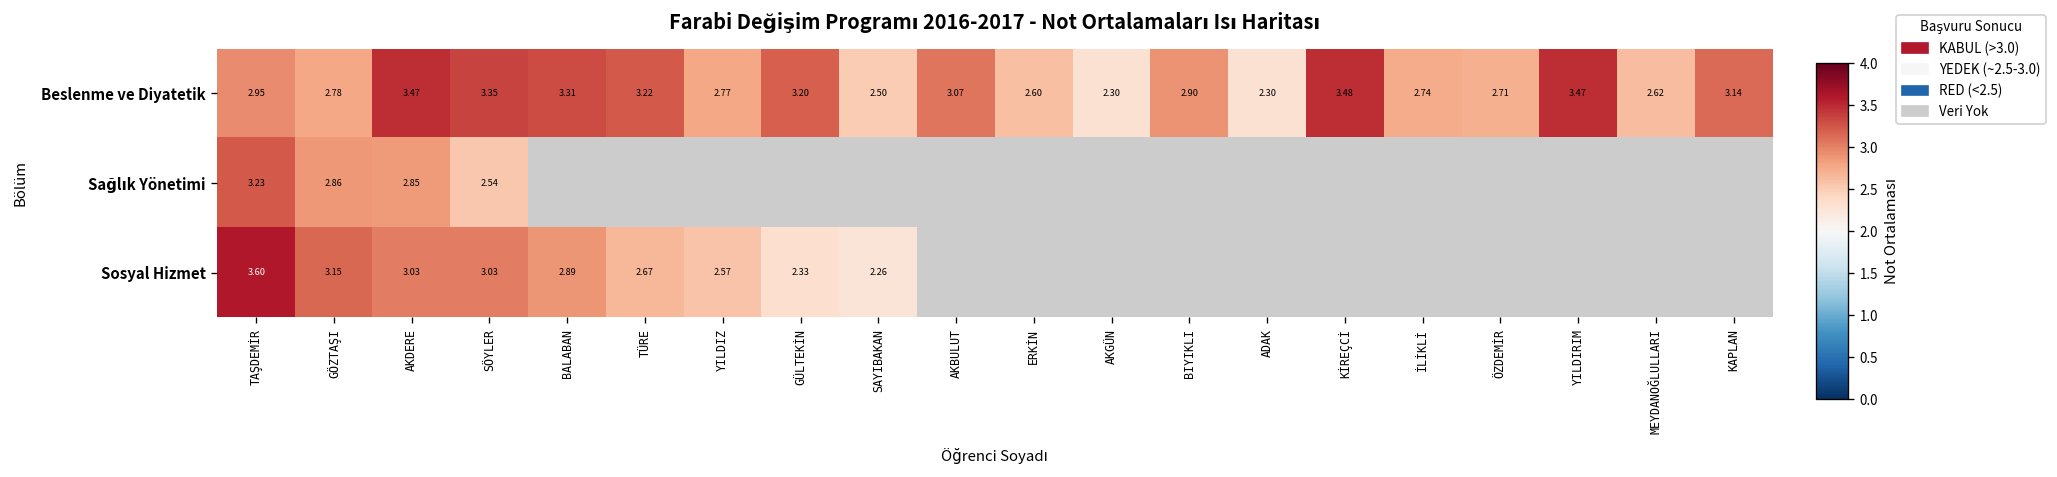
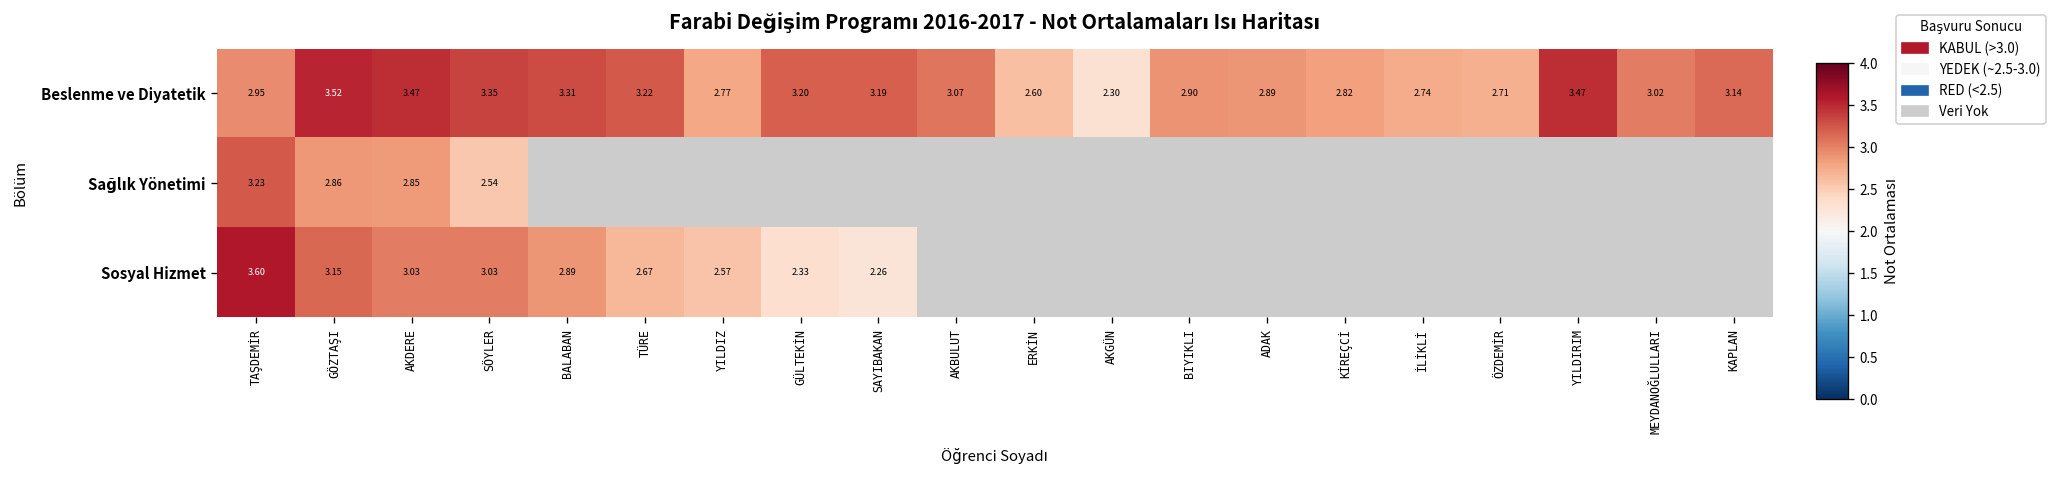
Beslenme ve Diyatetik, GÖZTAŞI: 2.78 -> 3.52
Beslenme ve Diyatetik, SAYIBAKAN: 2.50 -> 3.19
Beslenme ve Diyatetik, ADAK: 2.30 -> 2.89
Beslenme ve Diyatetik, KİREÇCİ: 3.48 -> 2.82
Beslenme ve Diyatetik, MEYDANOĞLULLARI: 2.62 -> 3.02
